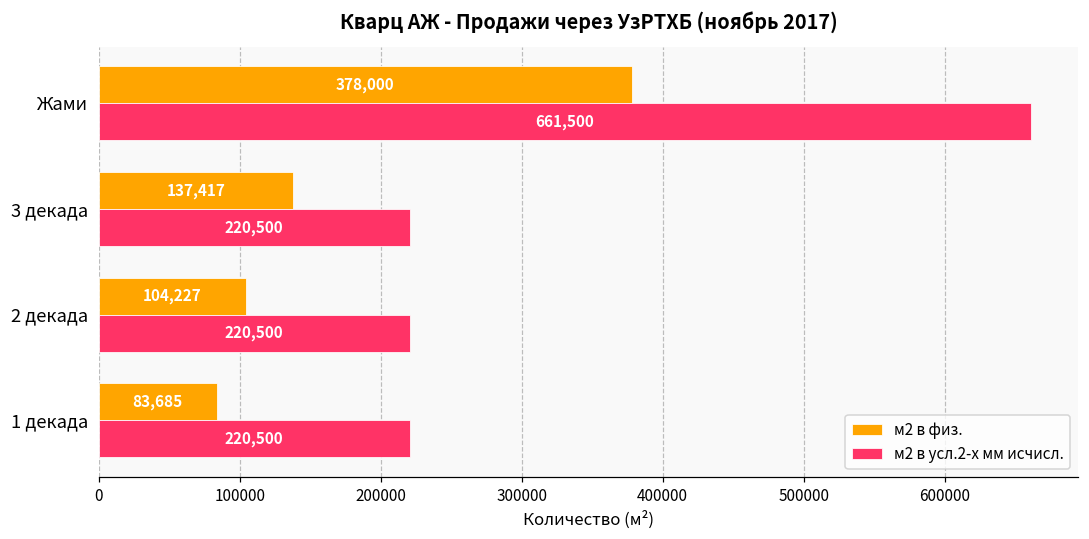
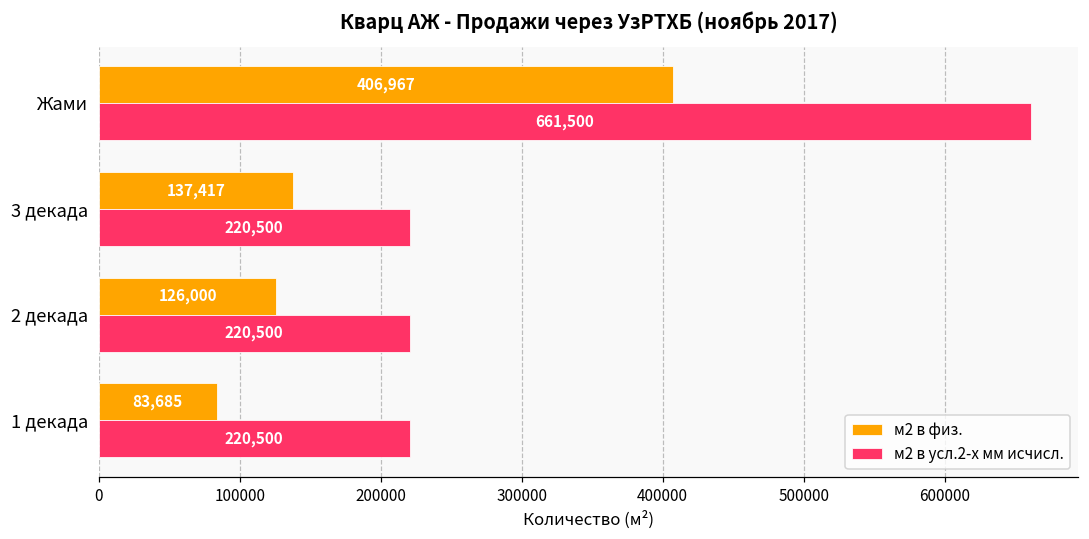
м2 в физ., Жами: 378,000 -> 406,967
м2 в физ., 2 декада: 104,227 -> 126,000
